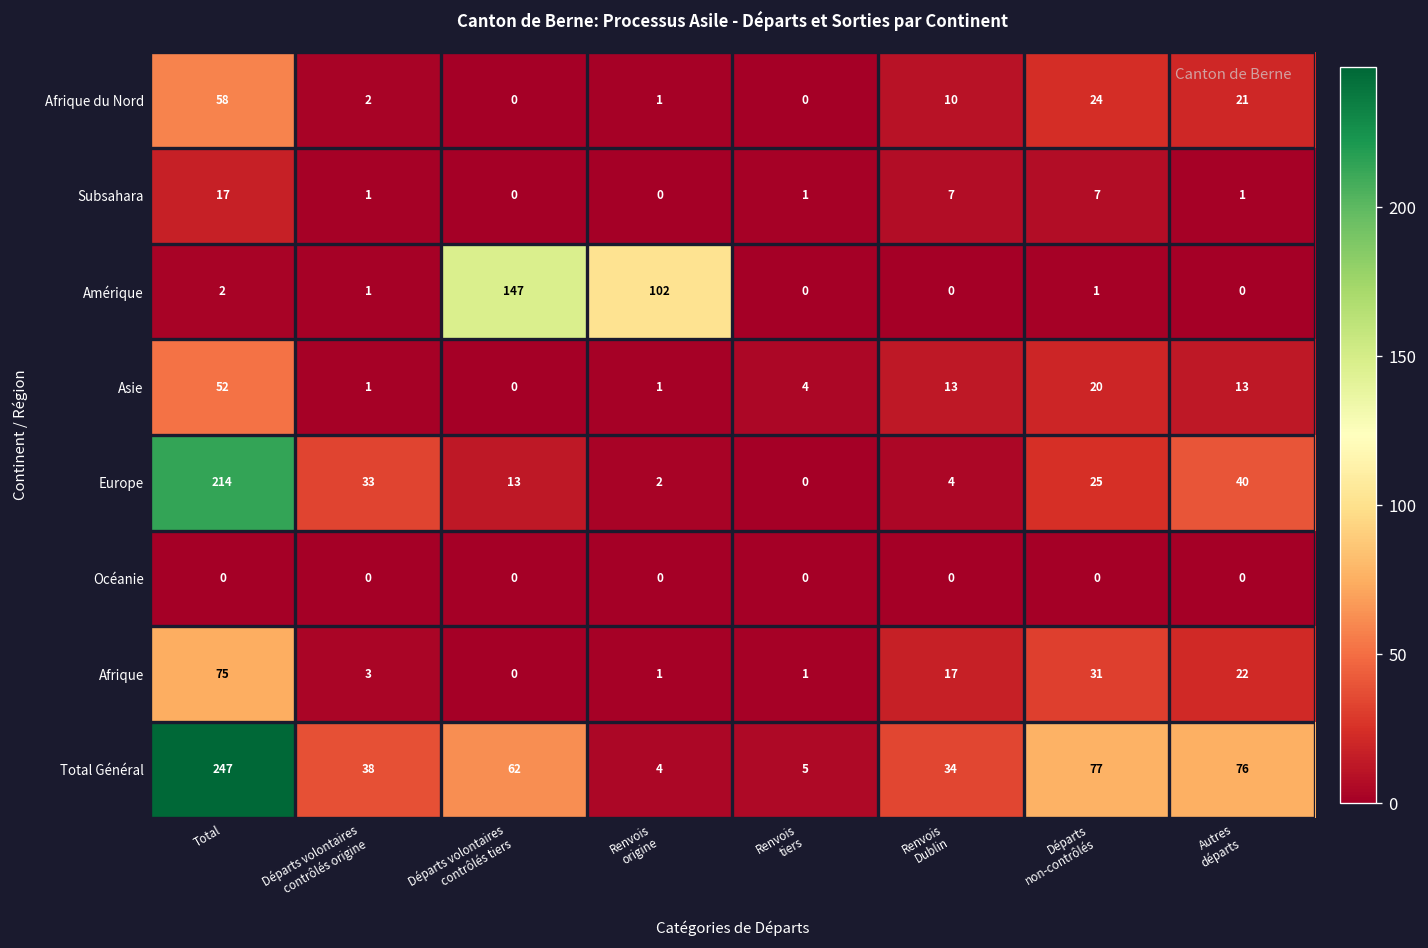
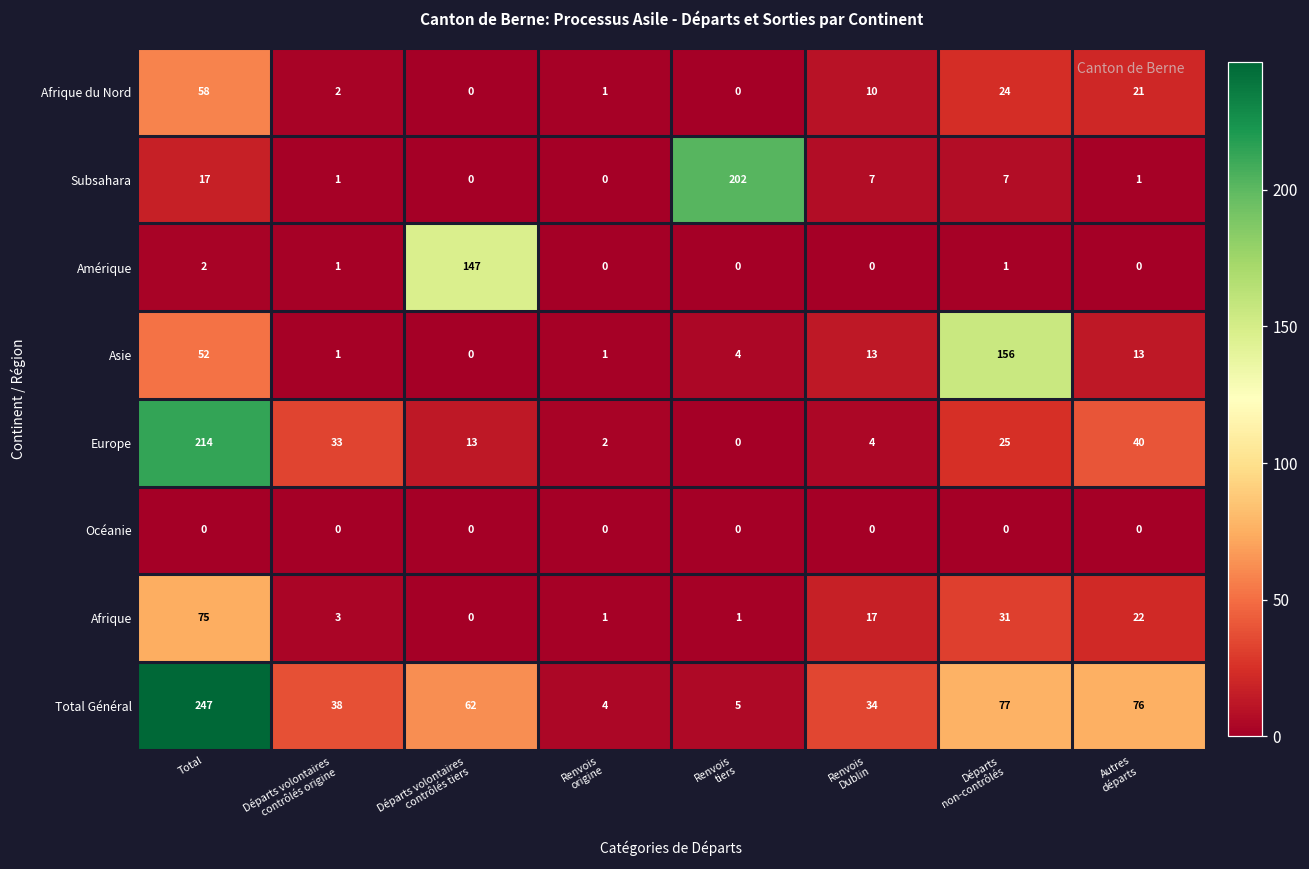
Subsahara, Renvois tiers: 1 -> 202
Amérique, Renvois origine: 102 -> 0
Asie, Départs non-contrôlés: 20 -> 156
